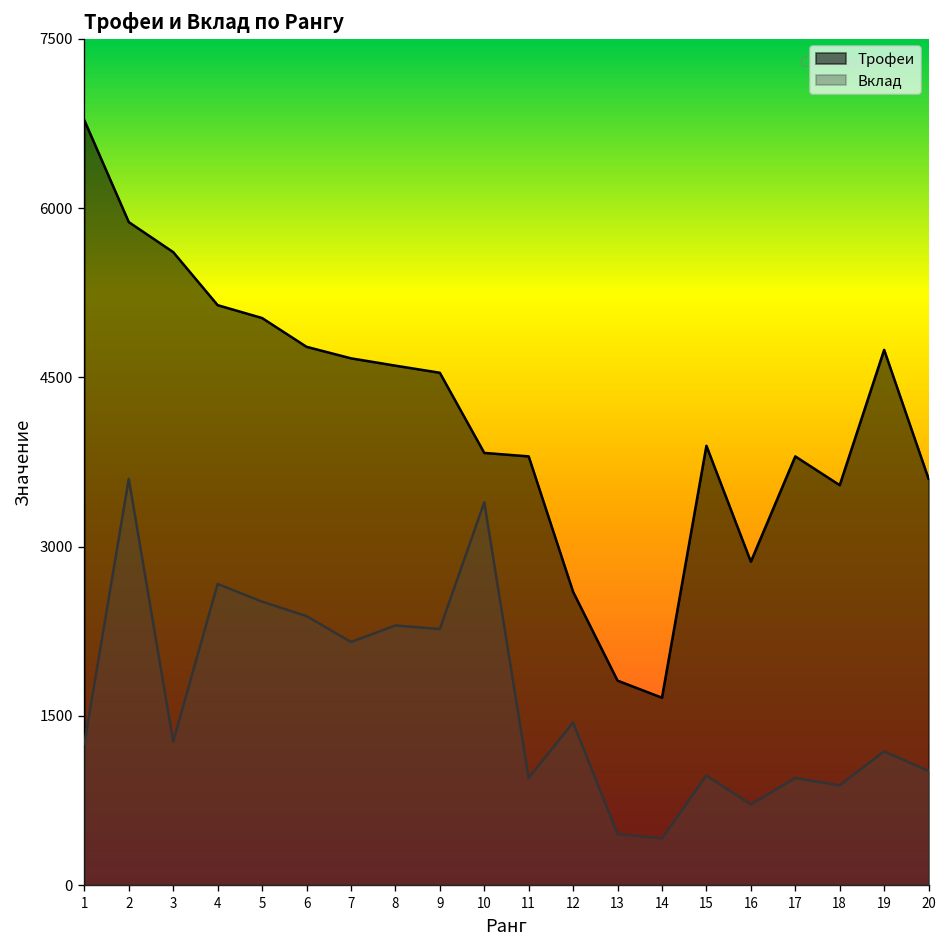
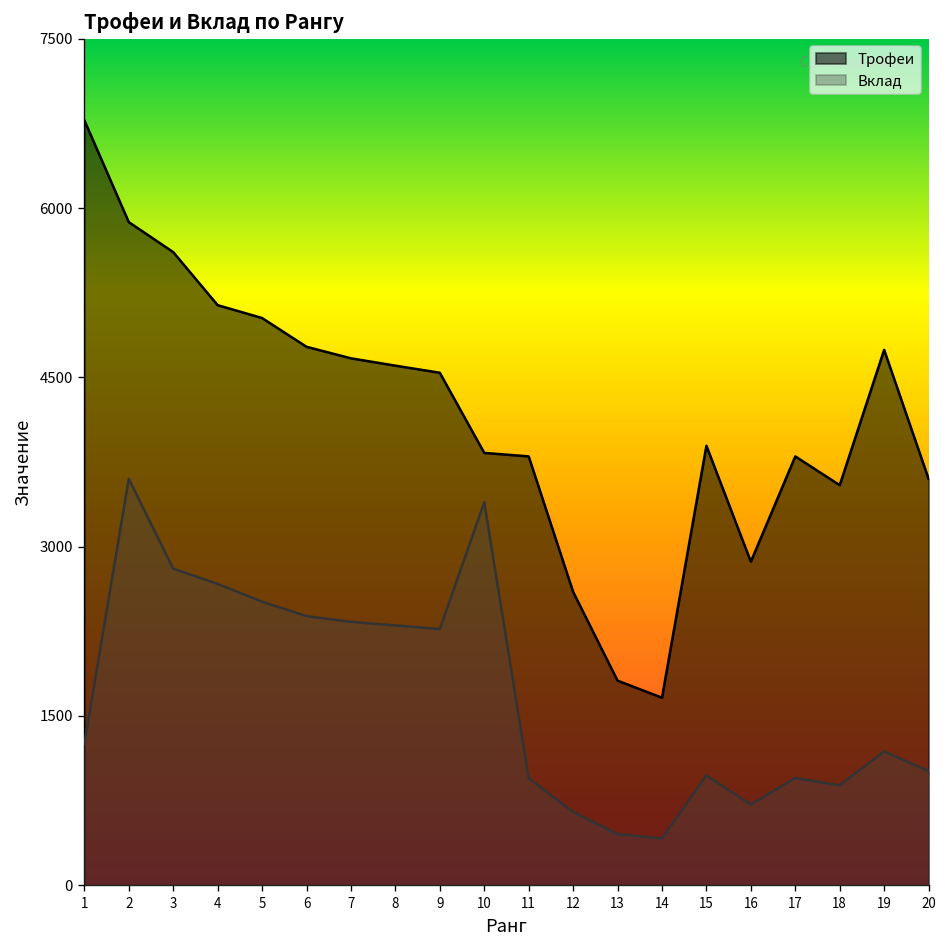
Вклад, 3: 1300 -> 2800
Вклад, 7: 2200 -> 2300
Вклад, 12: 1400 -> 700
